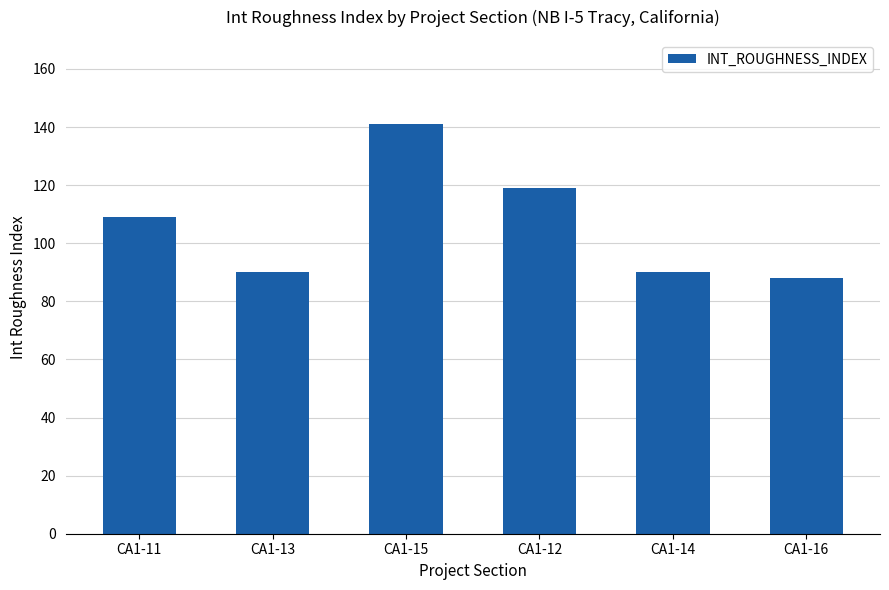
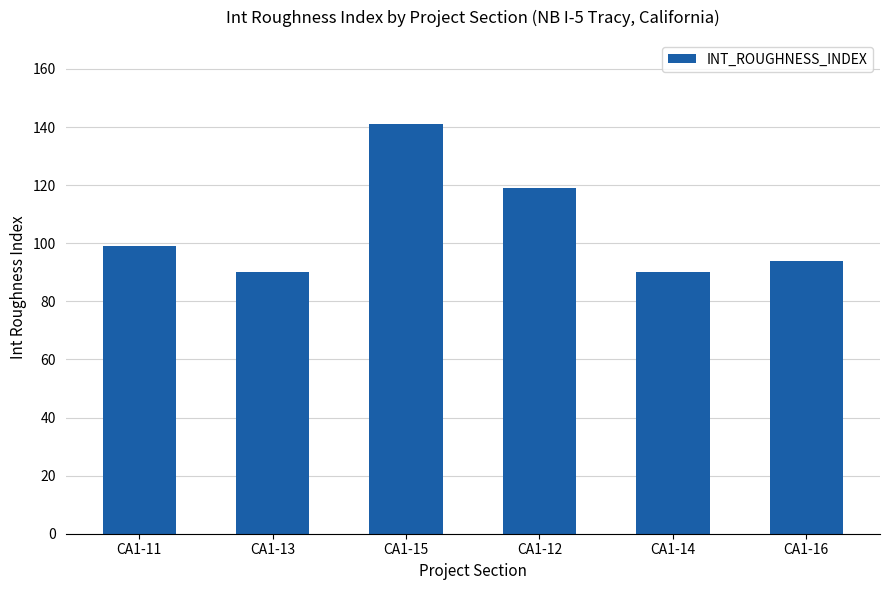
CA1-11: 109 -> 99
CA1-16: 88 -> 94
